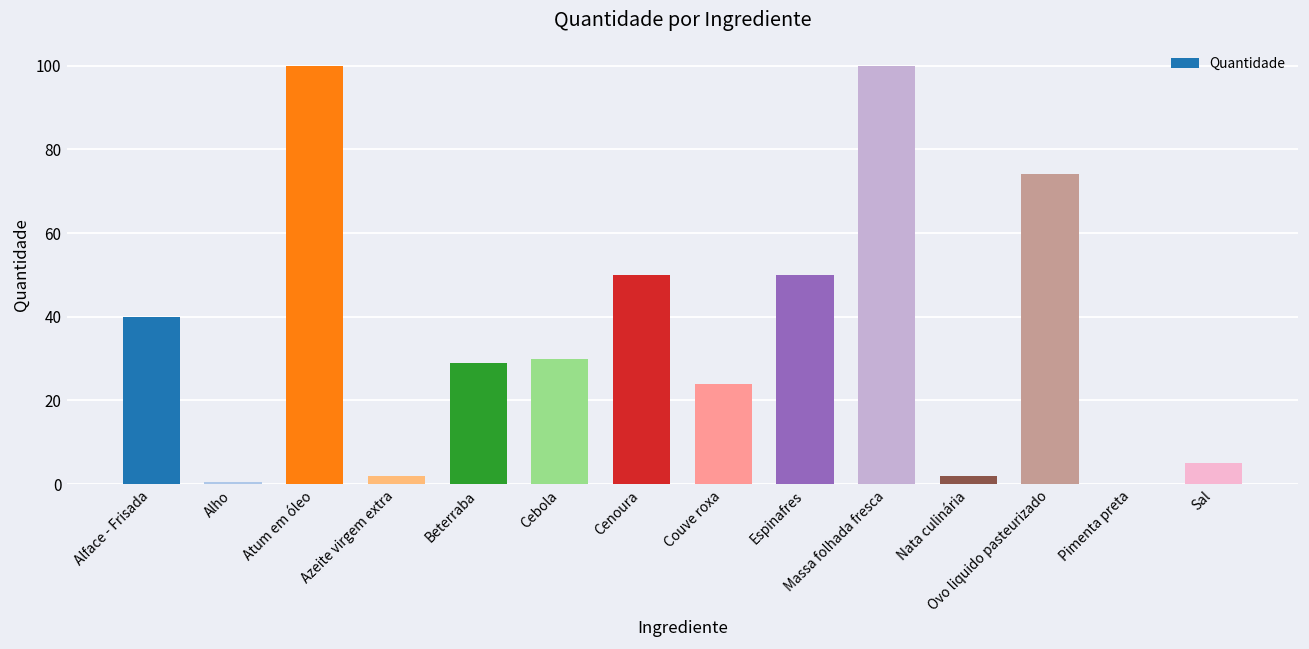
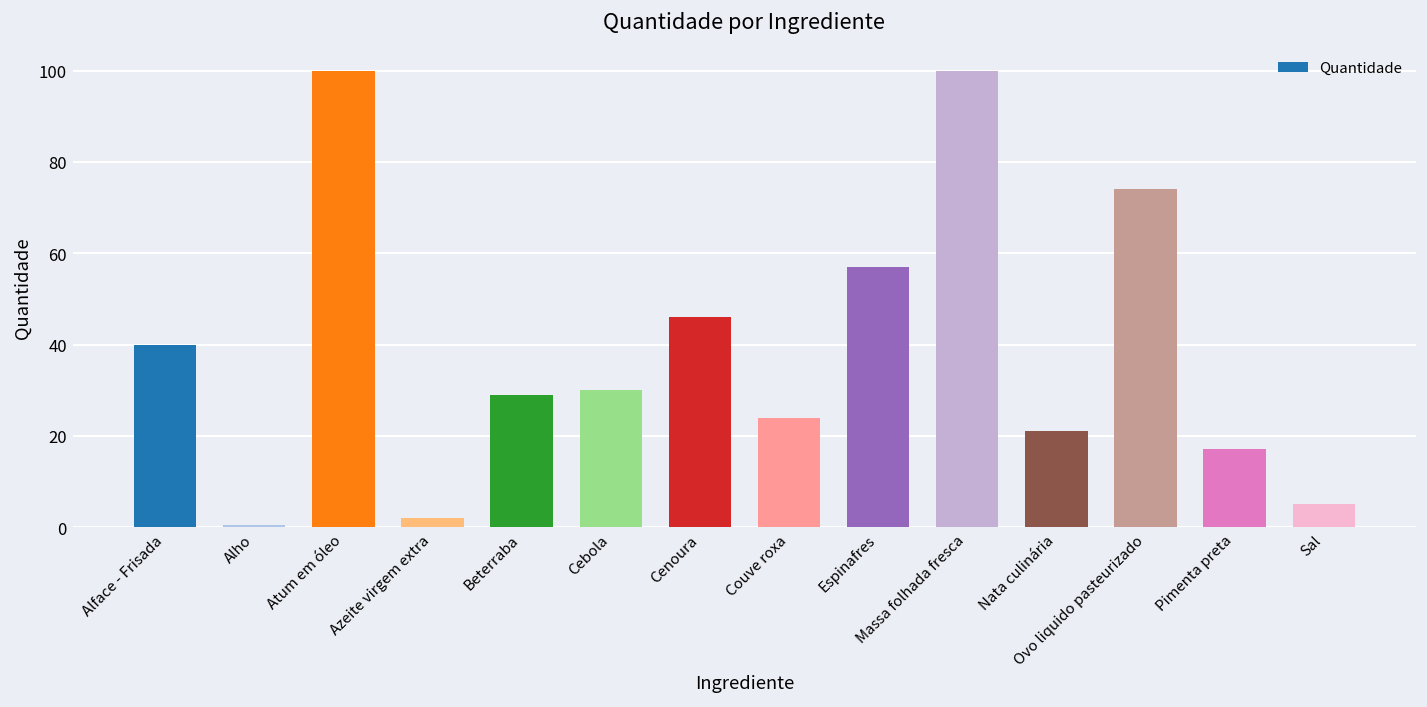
Cenoura: 50 -> 46
Espinafres: 50 -> 57
Nata culinária: 2 -> 21
Pimenta preta: 0 -> 17
